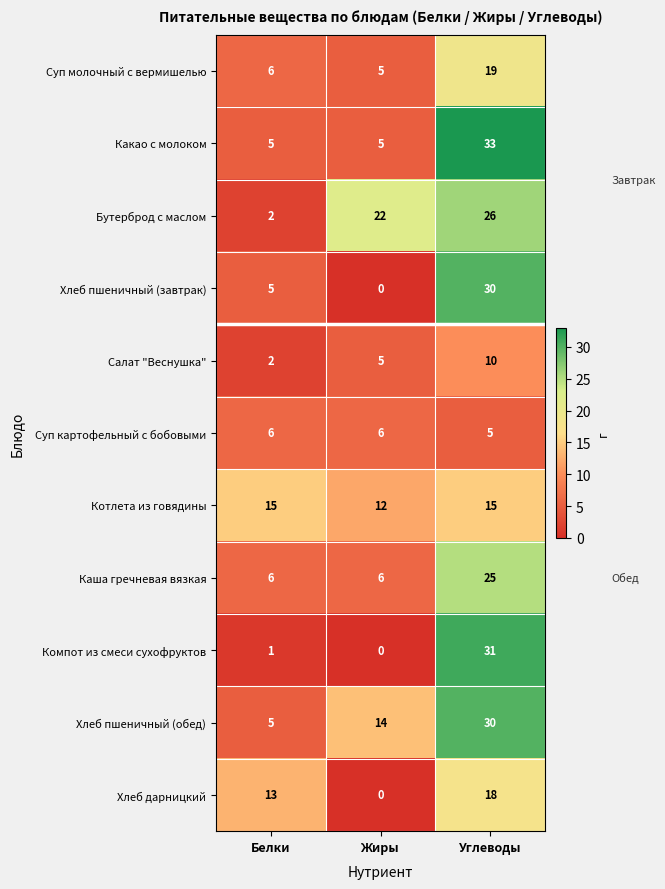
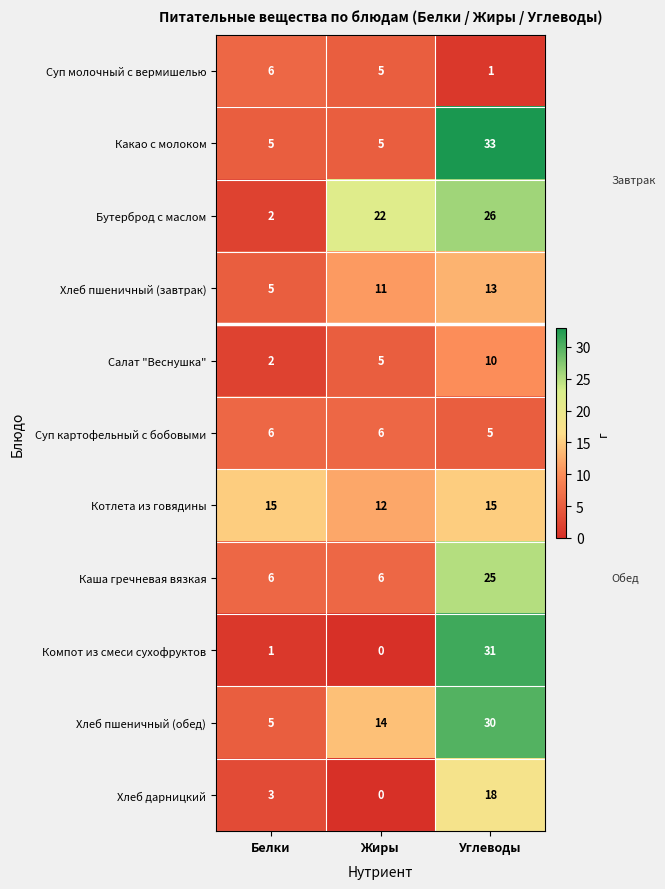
Суп молочный с вермишелью, Углеводы: 19 -> 1
Хлеб пшеничный (завтрак), Жиры: 0 -> 11
Хлеб пшеничный (завтрак), Углеводы: 30 -> 13
Хлеб дарницкий, Белки: 13 -> 3
